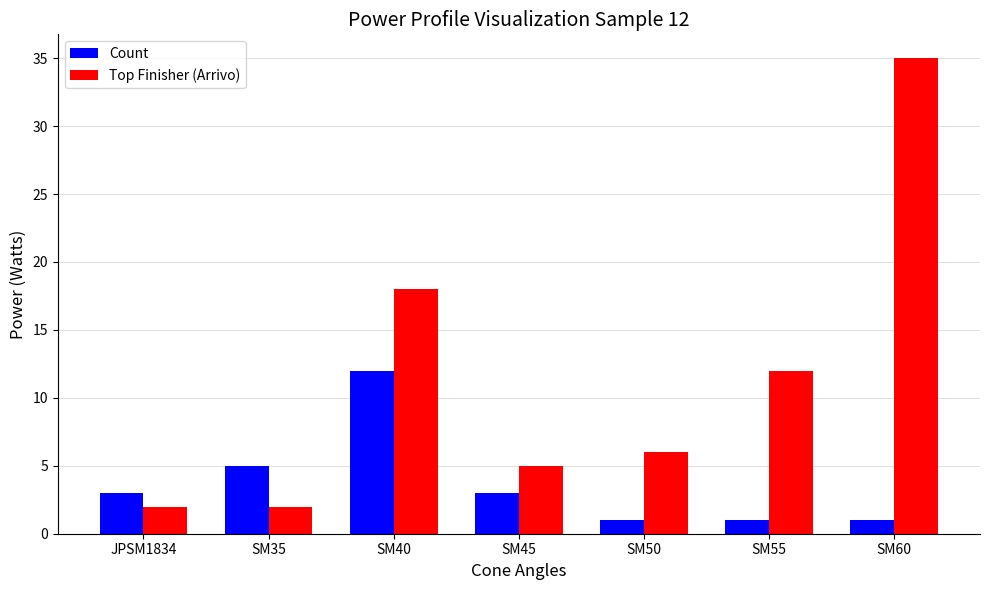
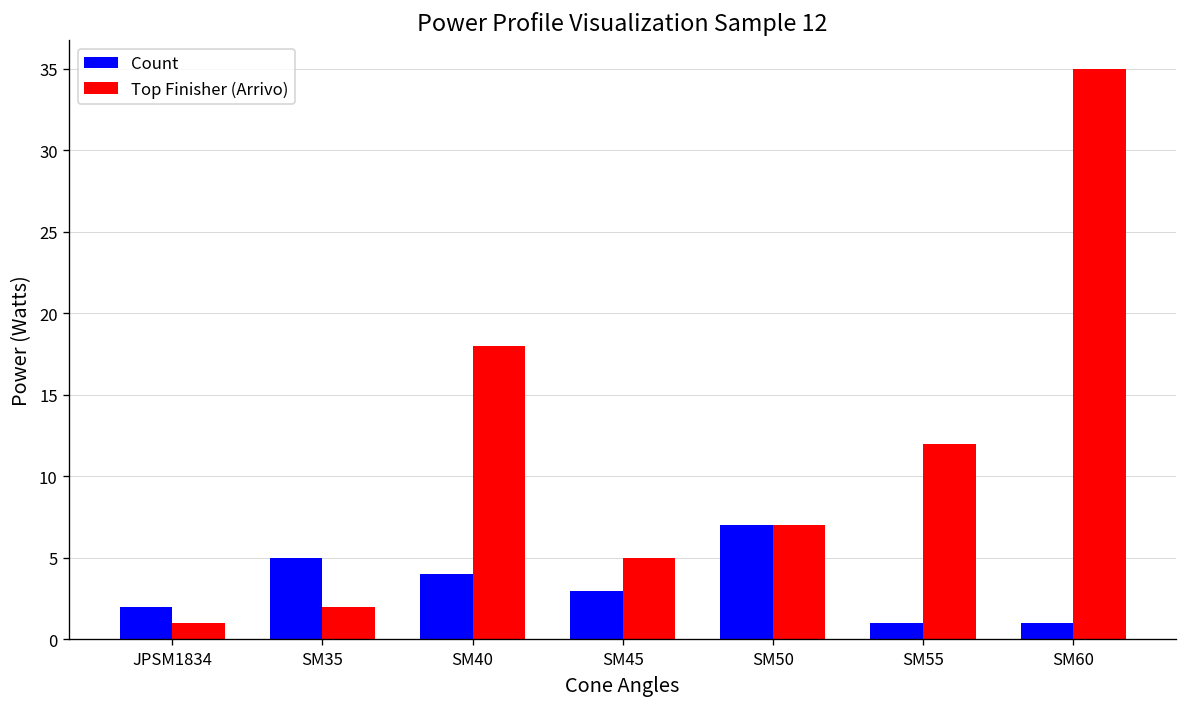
Count, JPSM1834: 3 -> 2
Top Finisher (Arrivo), JPSM1834: 2 -> 1
Count, SM40: 12 -> 4
Count, SM50: 1 -> 7
Top Finisher (Arrivo), SM50: 6 -> 7
